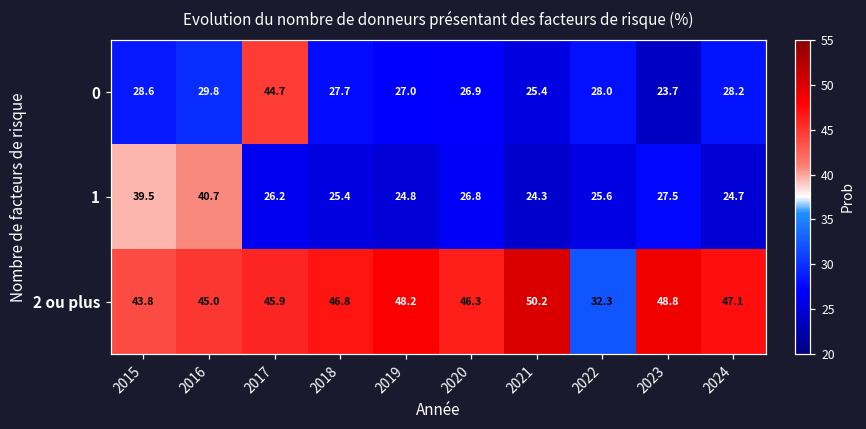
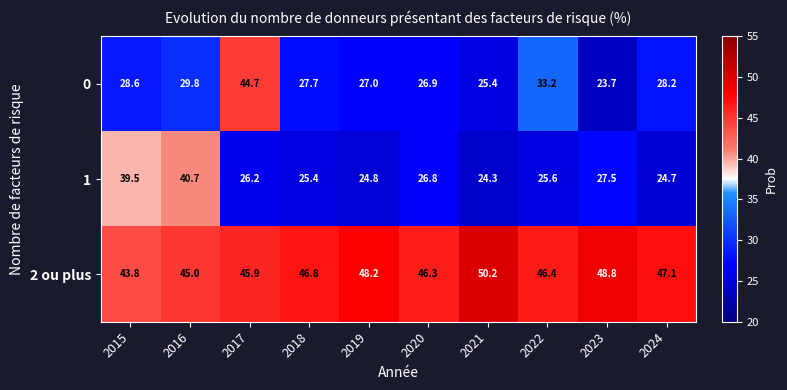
0, 2022: 28.0 -> 33.2
2 ou plus, 2022: 32.3 -> 46.4
